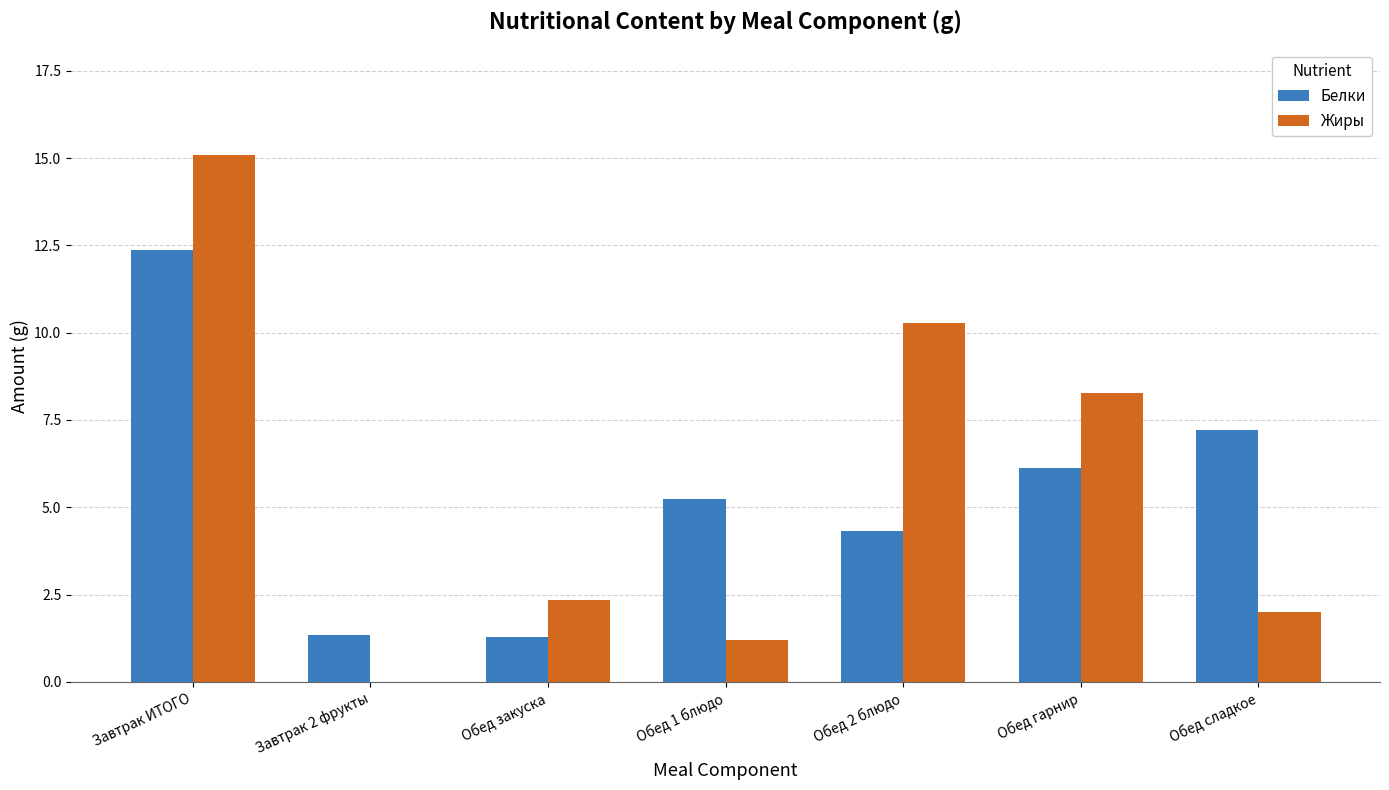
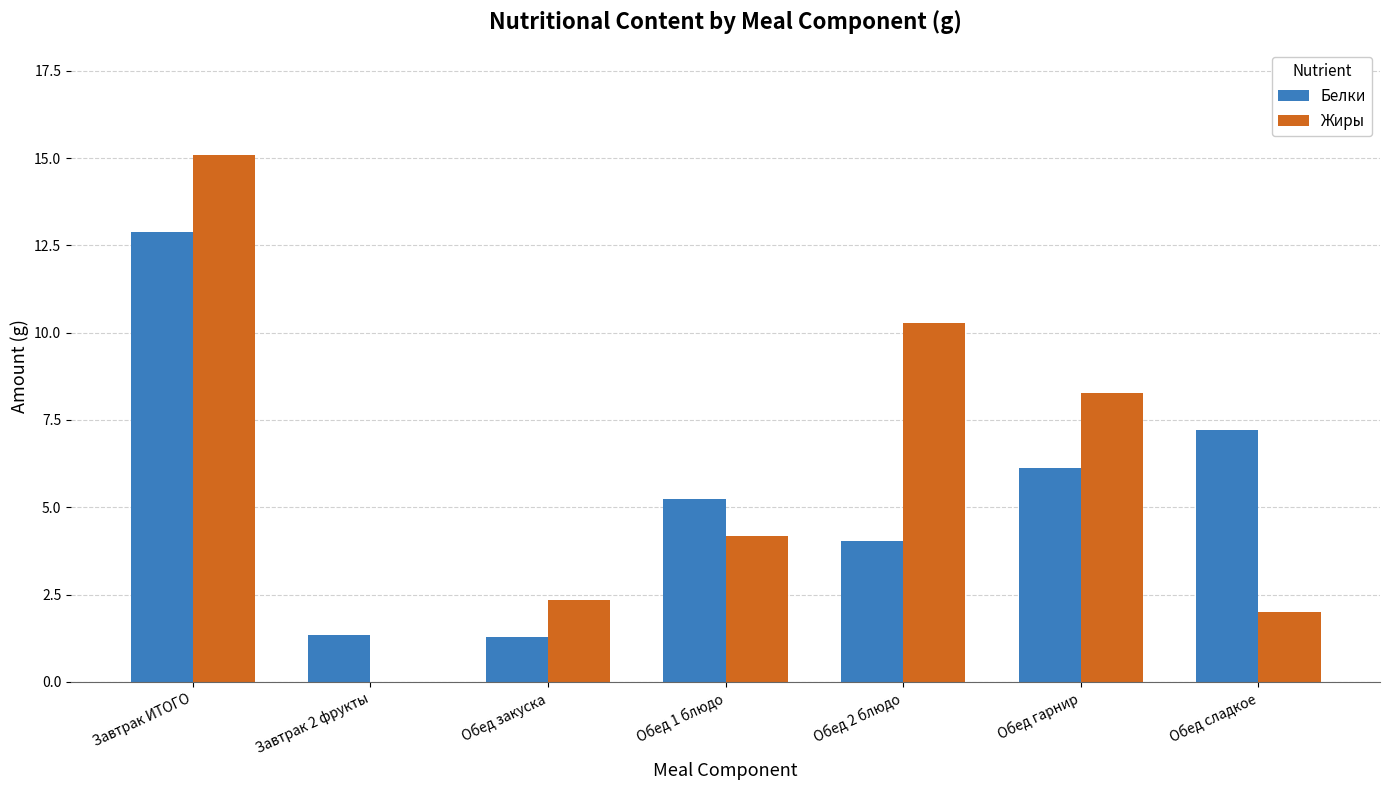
Белки, Завтрак ИТОГО: 12.4 -> 12.9
Жиры, Обед 1 блюдо: 1.2 -> 4.2
Белки, Обед 2 блюдо: 4.3 -> 4.0
